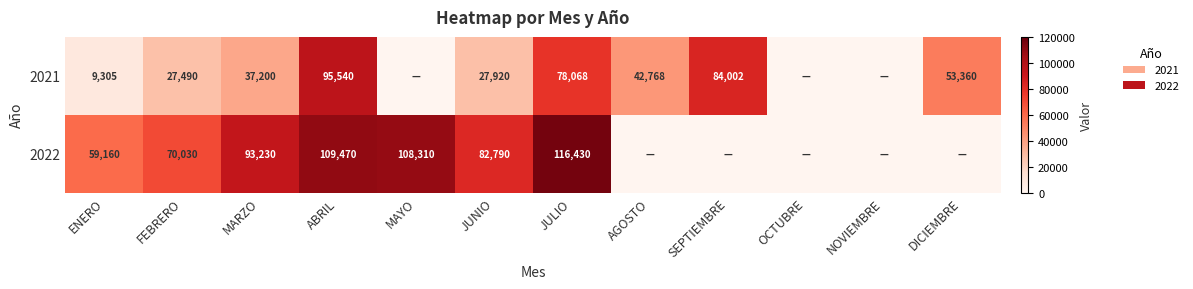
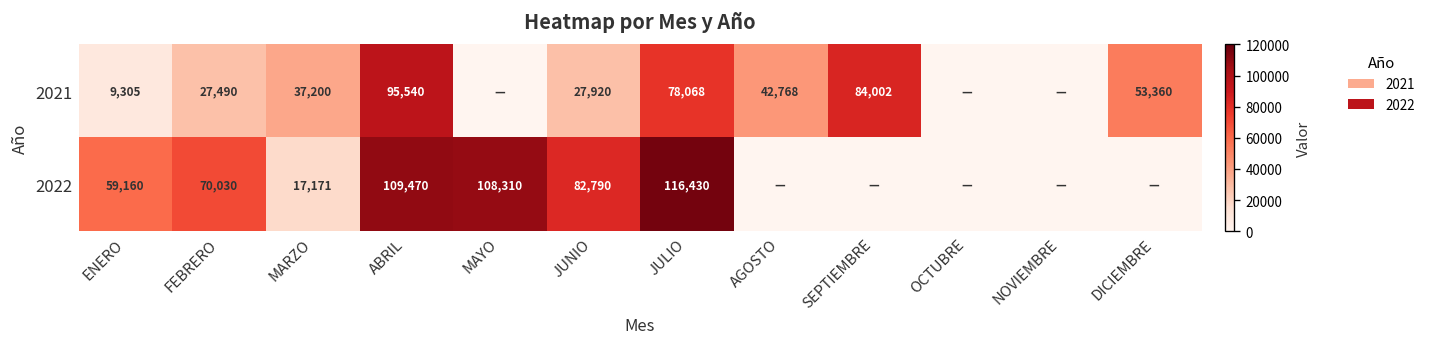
2022, MARZO: 93,230 -> 17,171
